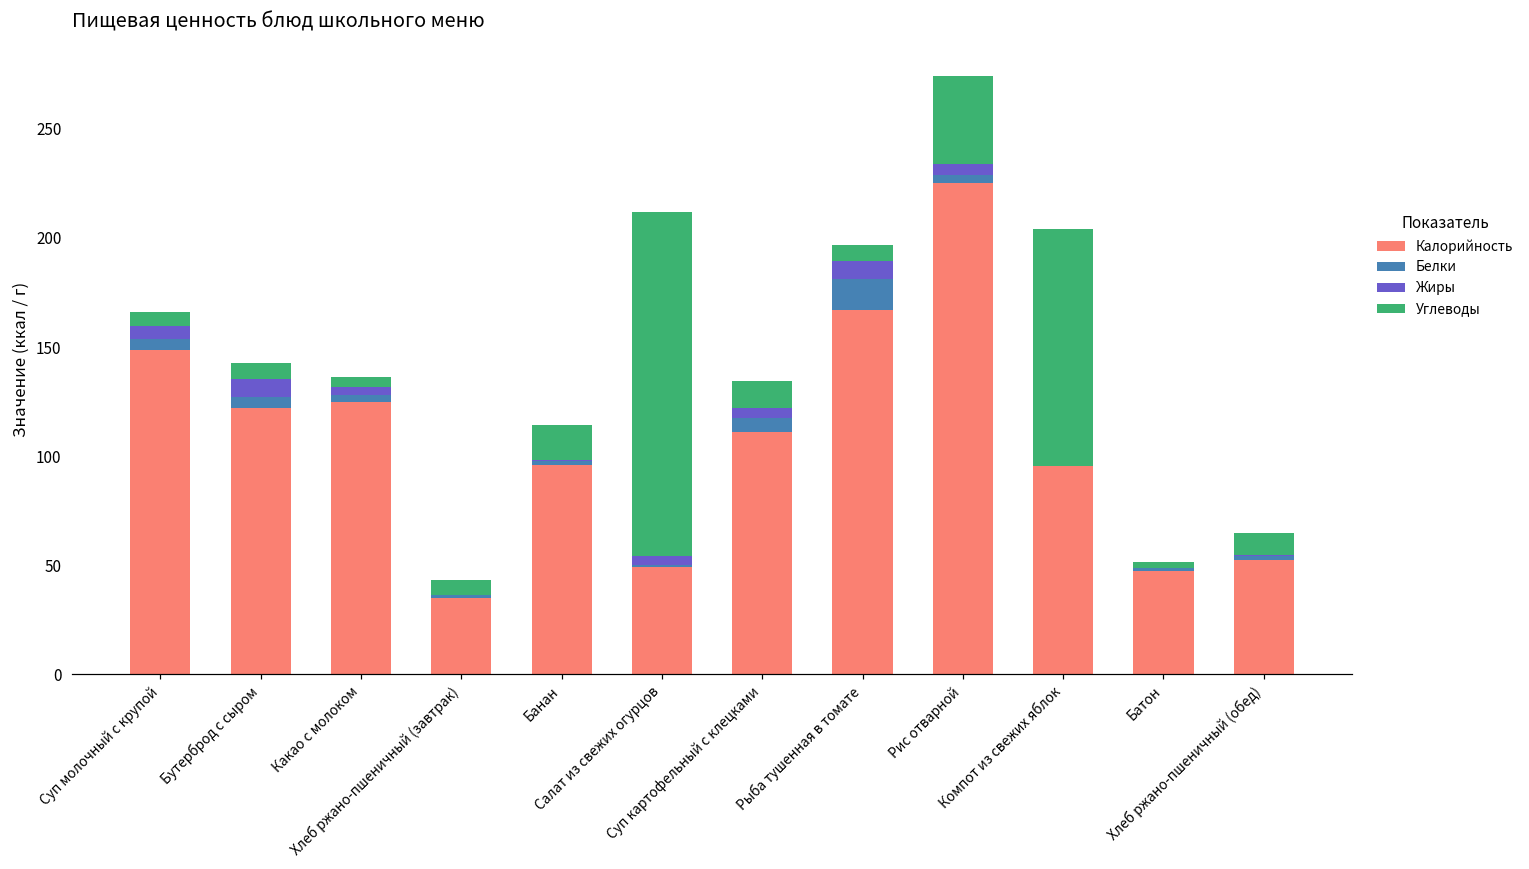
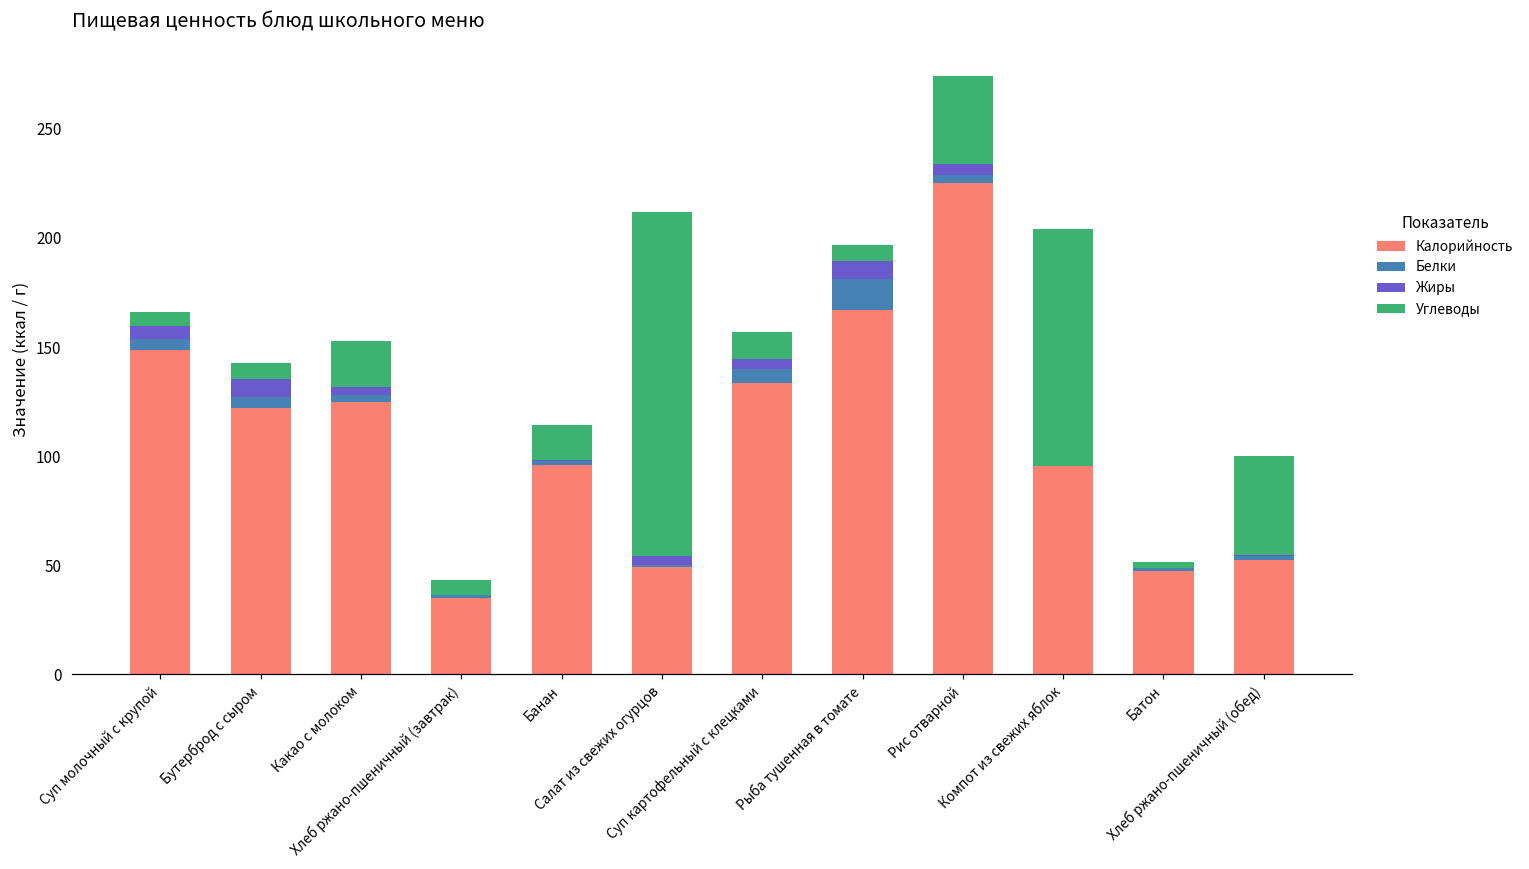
Углеводы, Какао с молоком: 5 -> 21
Калорийность, Суп картофельный с клецками: 111 -> 133
Углеводы, Хлеб ржано-пшеничный (обед): 10 -> 45
